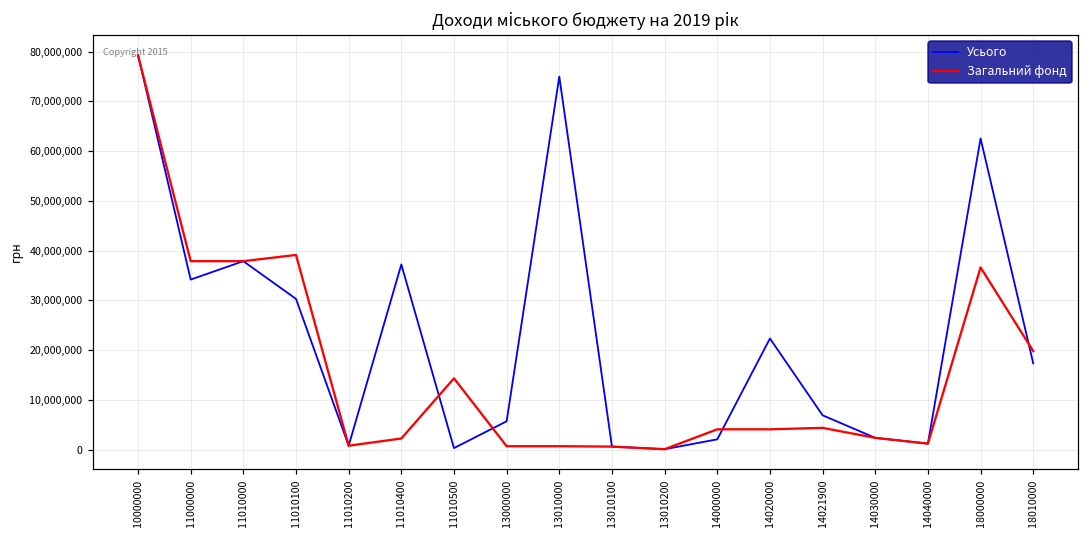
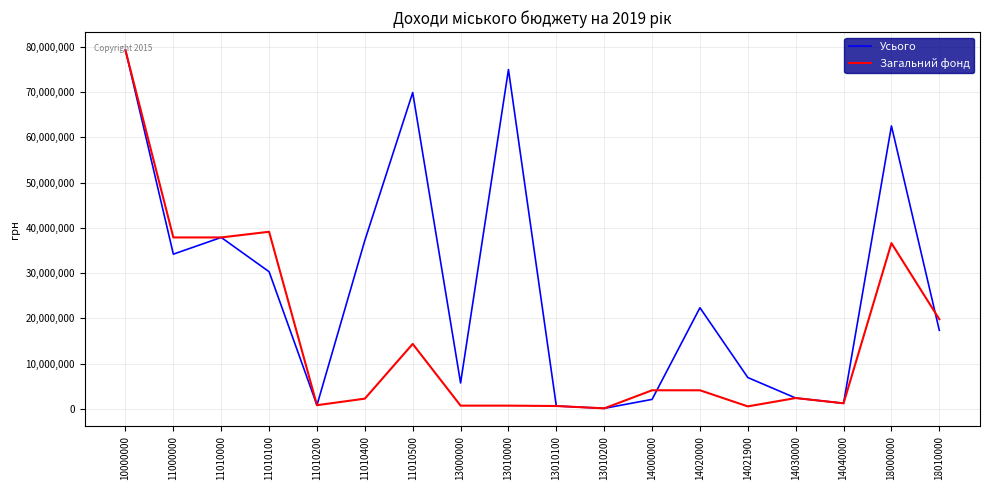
Усього, 11010500: 0 -> 70,000,000
Загальний фонд, 14021900: 4,000,000 -> 1,000,000
